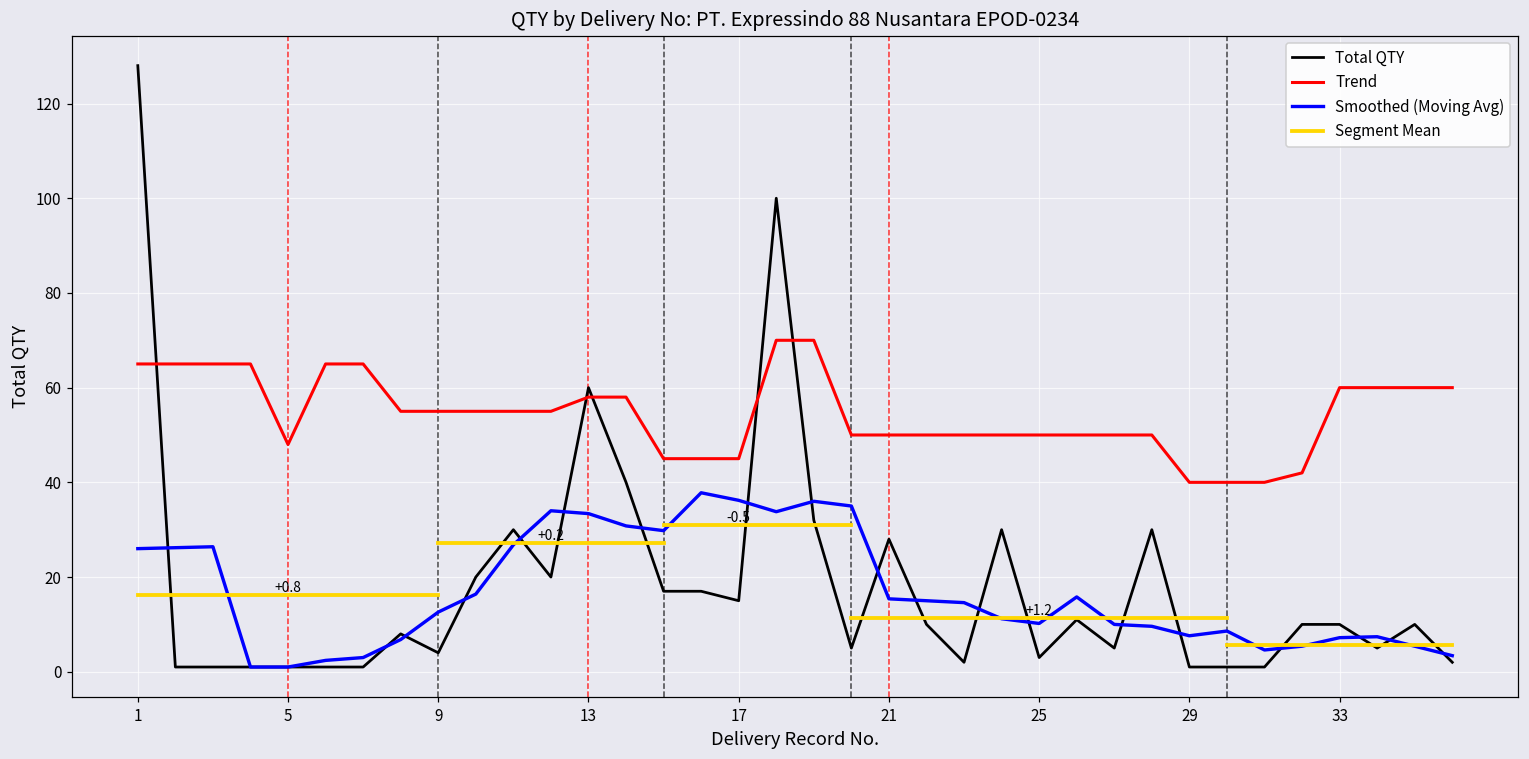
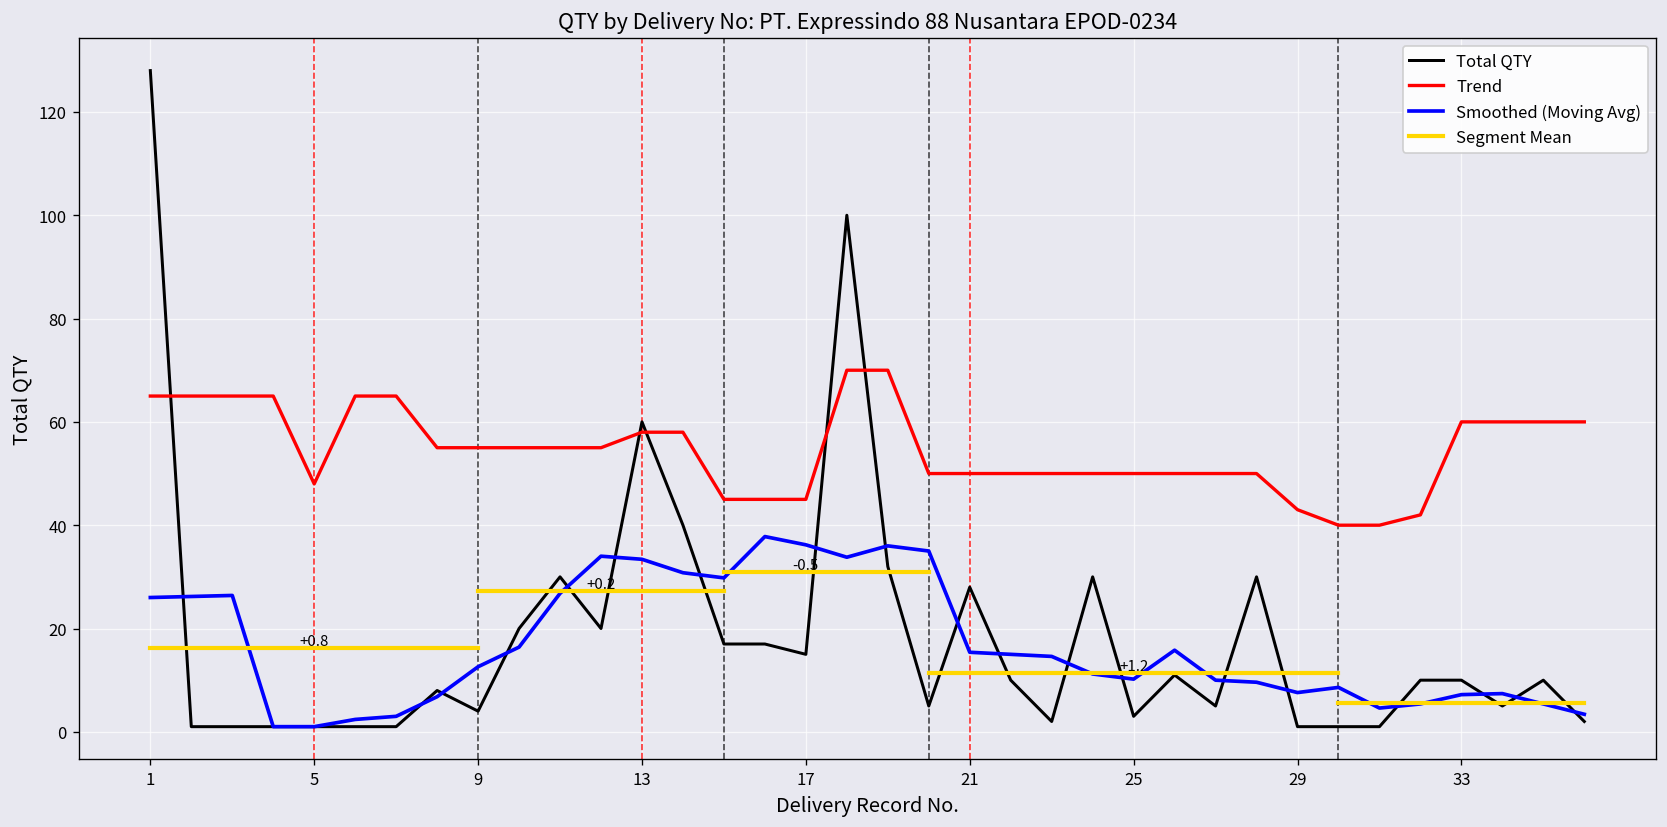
Trend, 29: 40 -> 43
